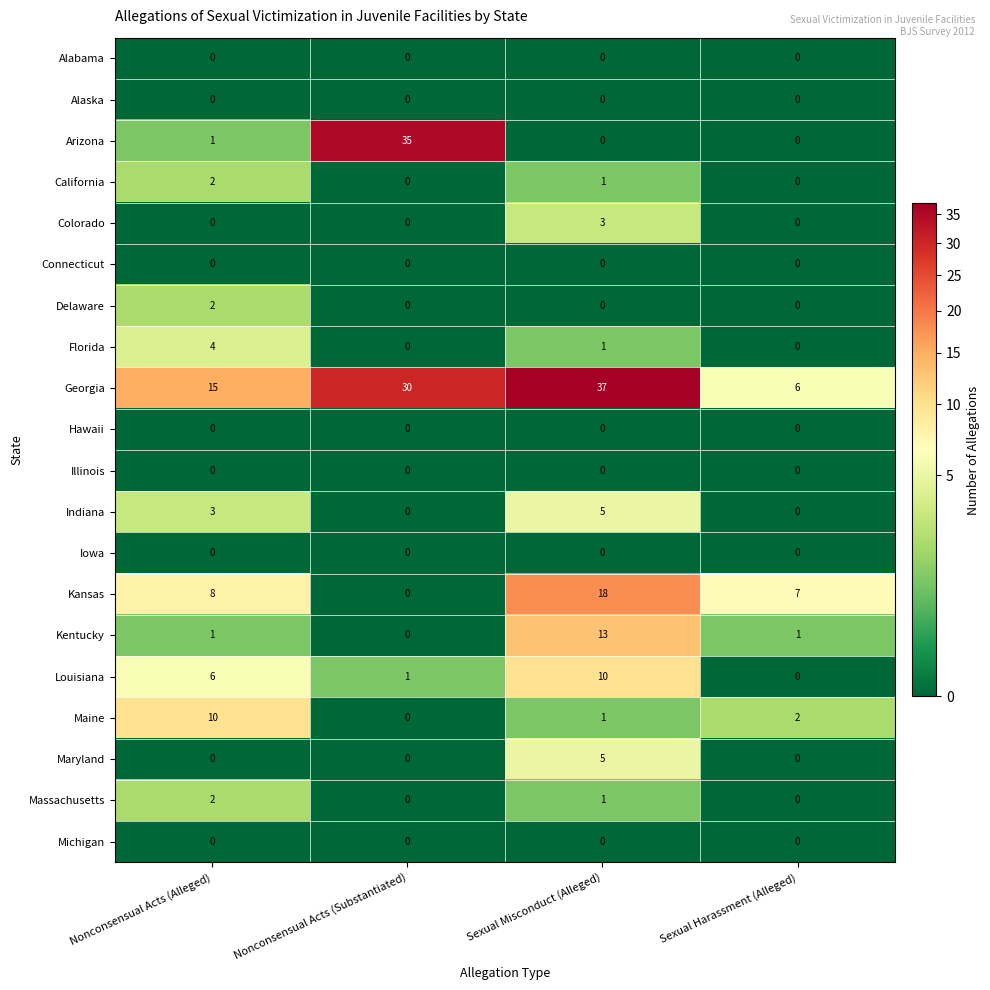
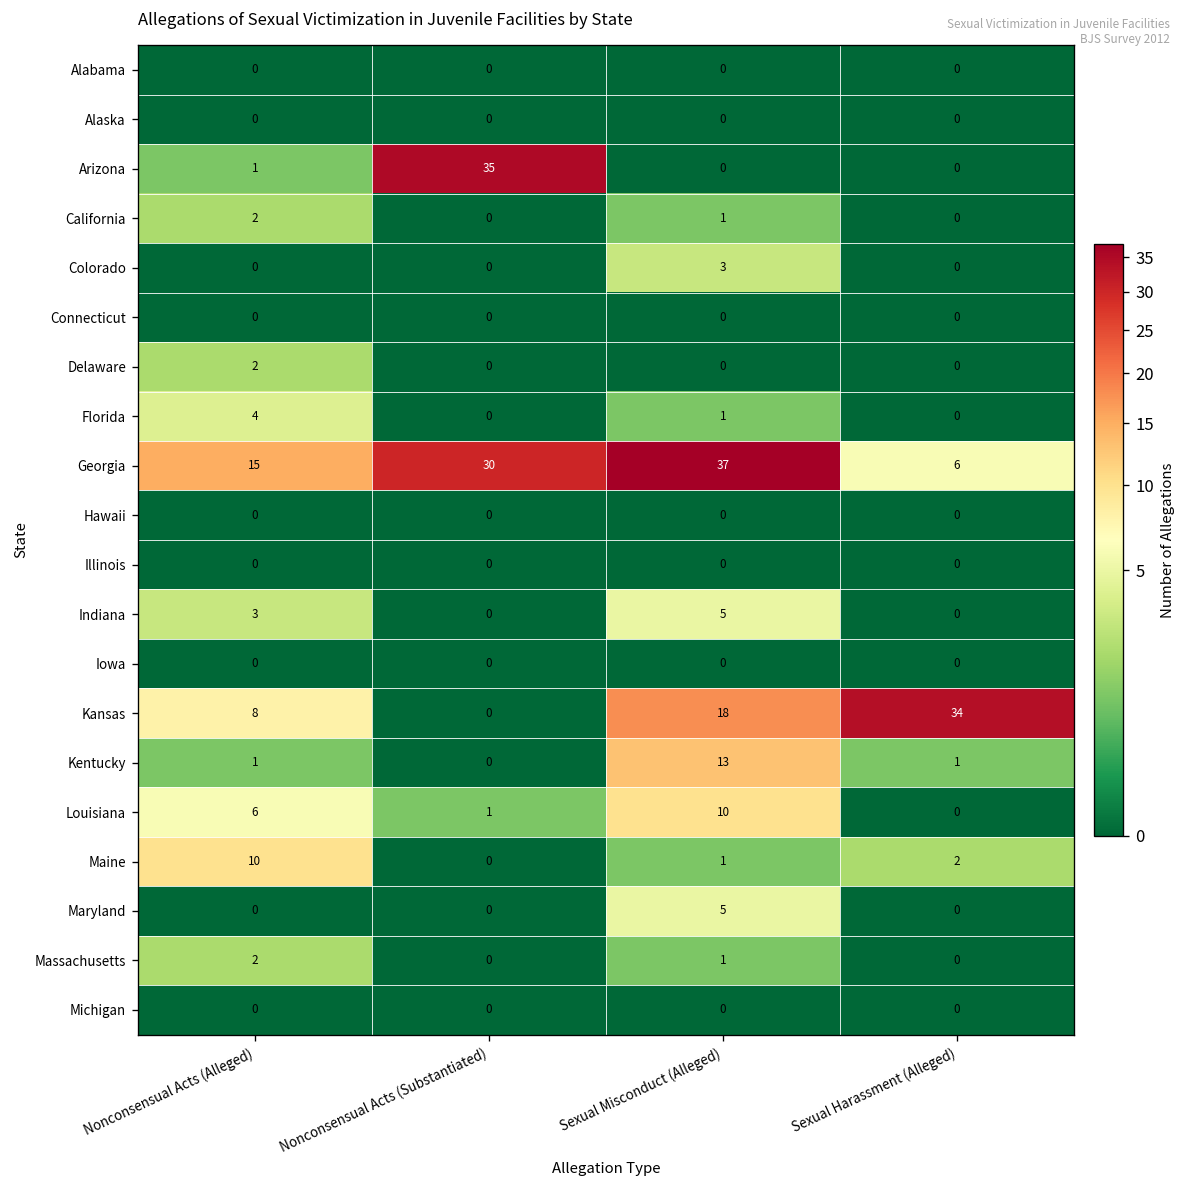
Kansas, Sexual Harassment (Alleged): 7 -> 34
